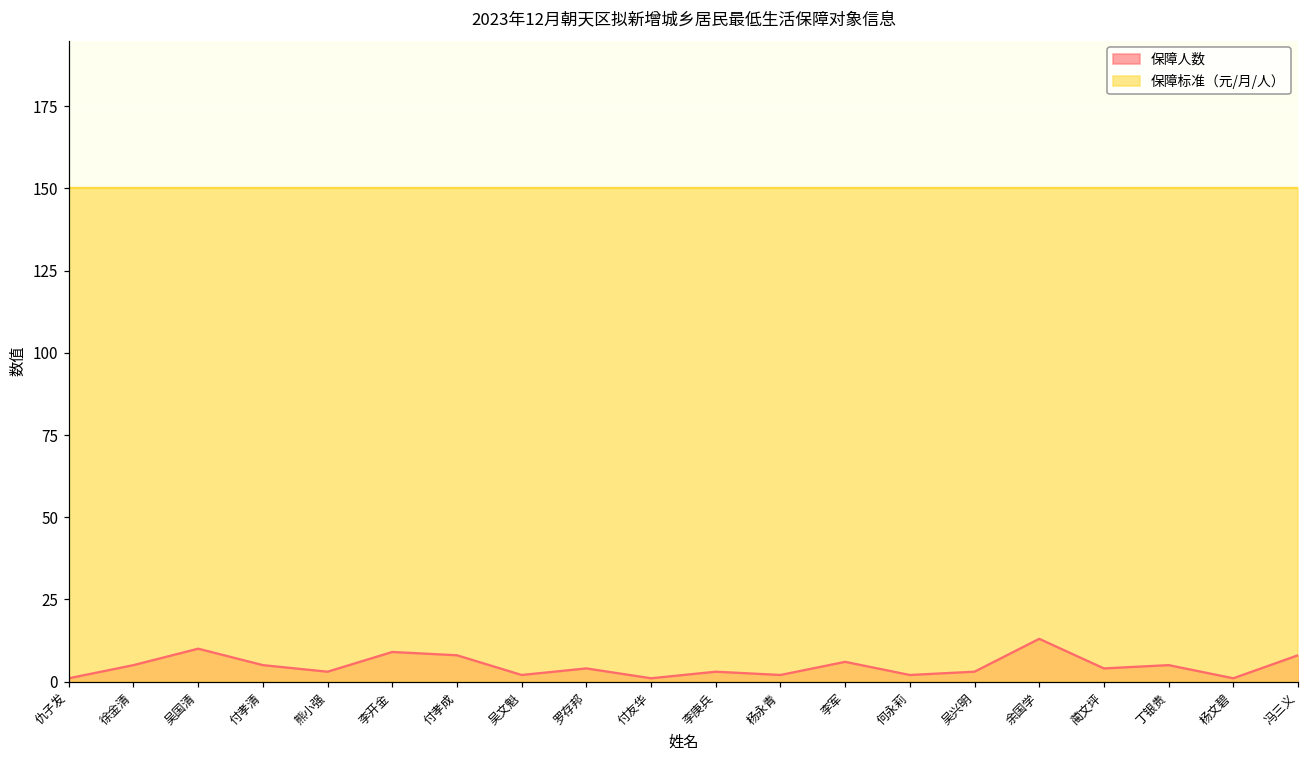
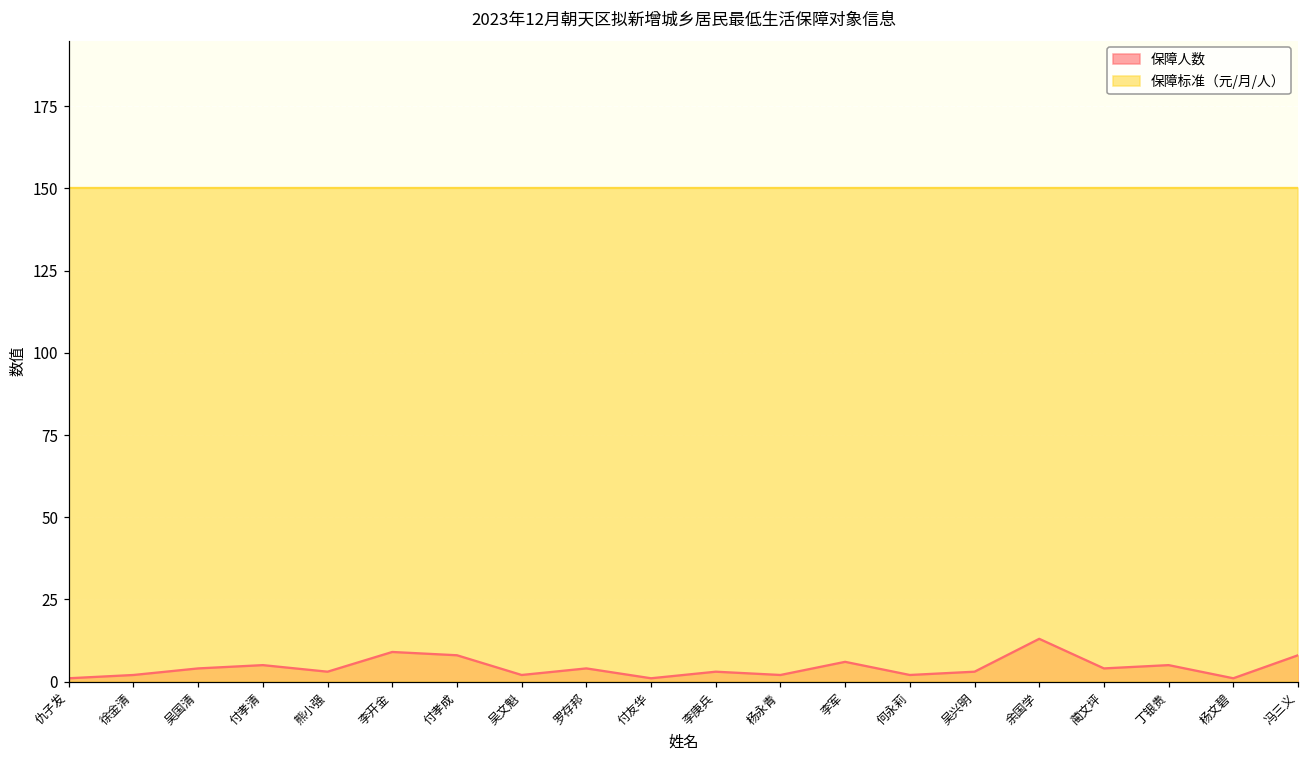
保障人数, 徐金清: 5 -> 2
保障人数, 吴国清: 10 -> 4
